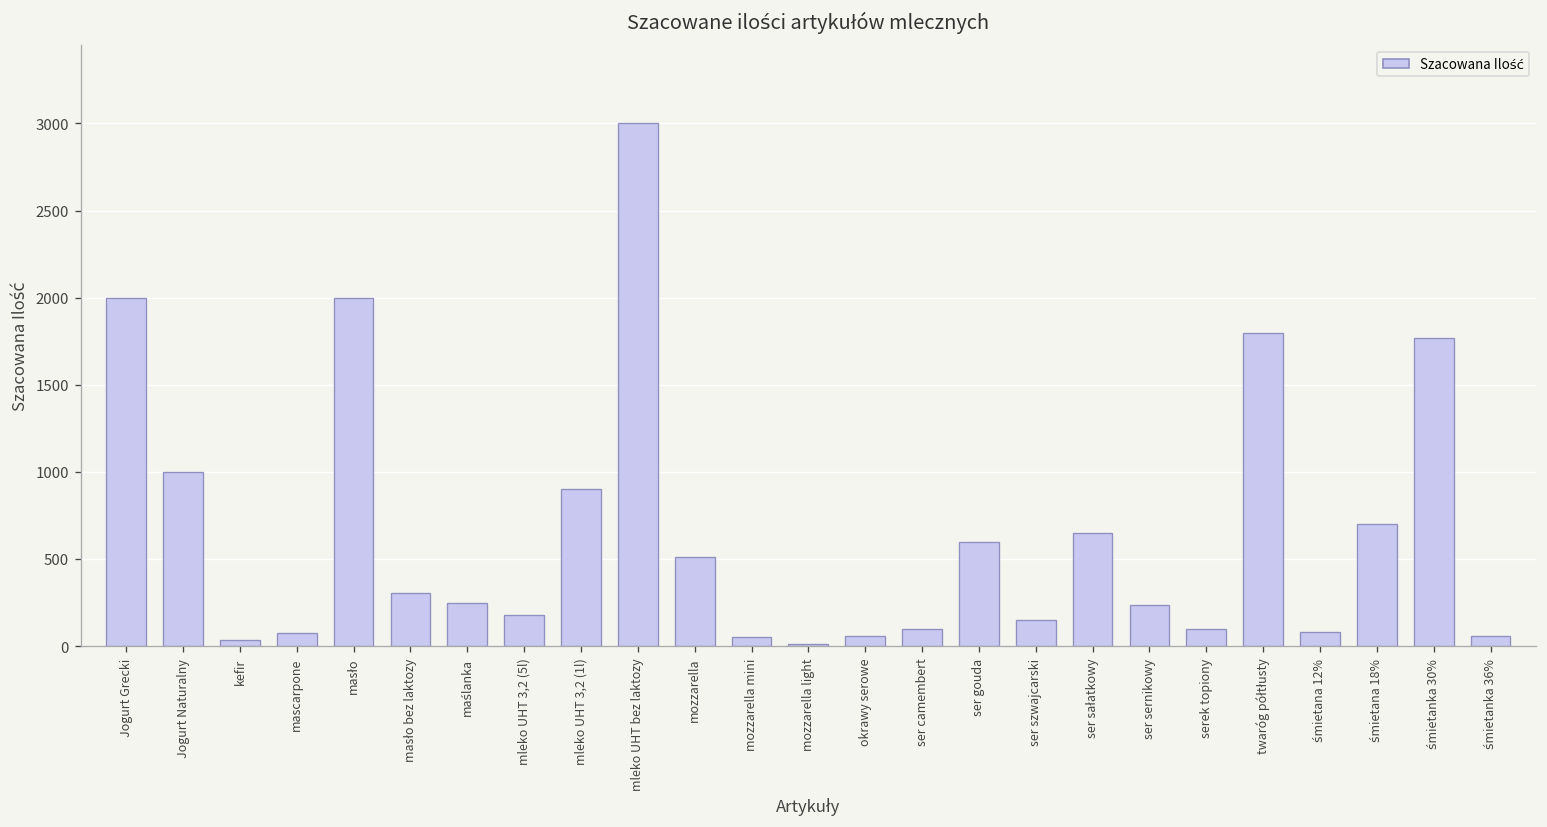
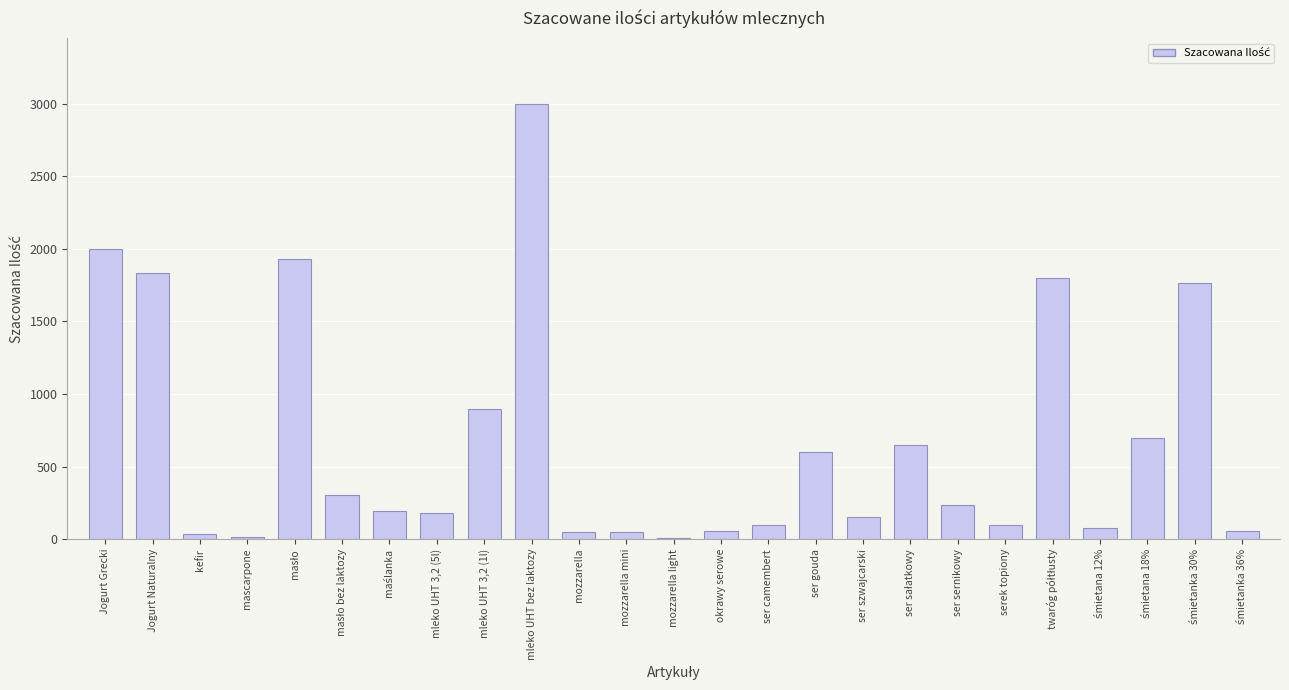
Jogurt Naturalny: 1000 -> 1830
mascarpone: 80 -> 20
masło: 2000 -> 1930
maślanka: 250 -> 200
mozzarella: 510 -> 50
